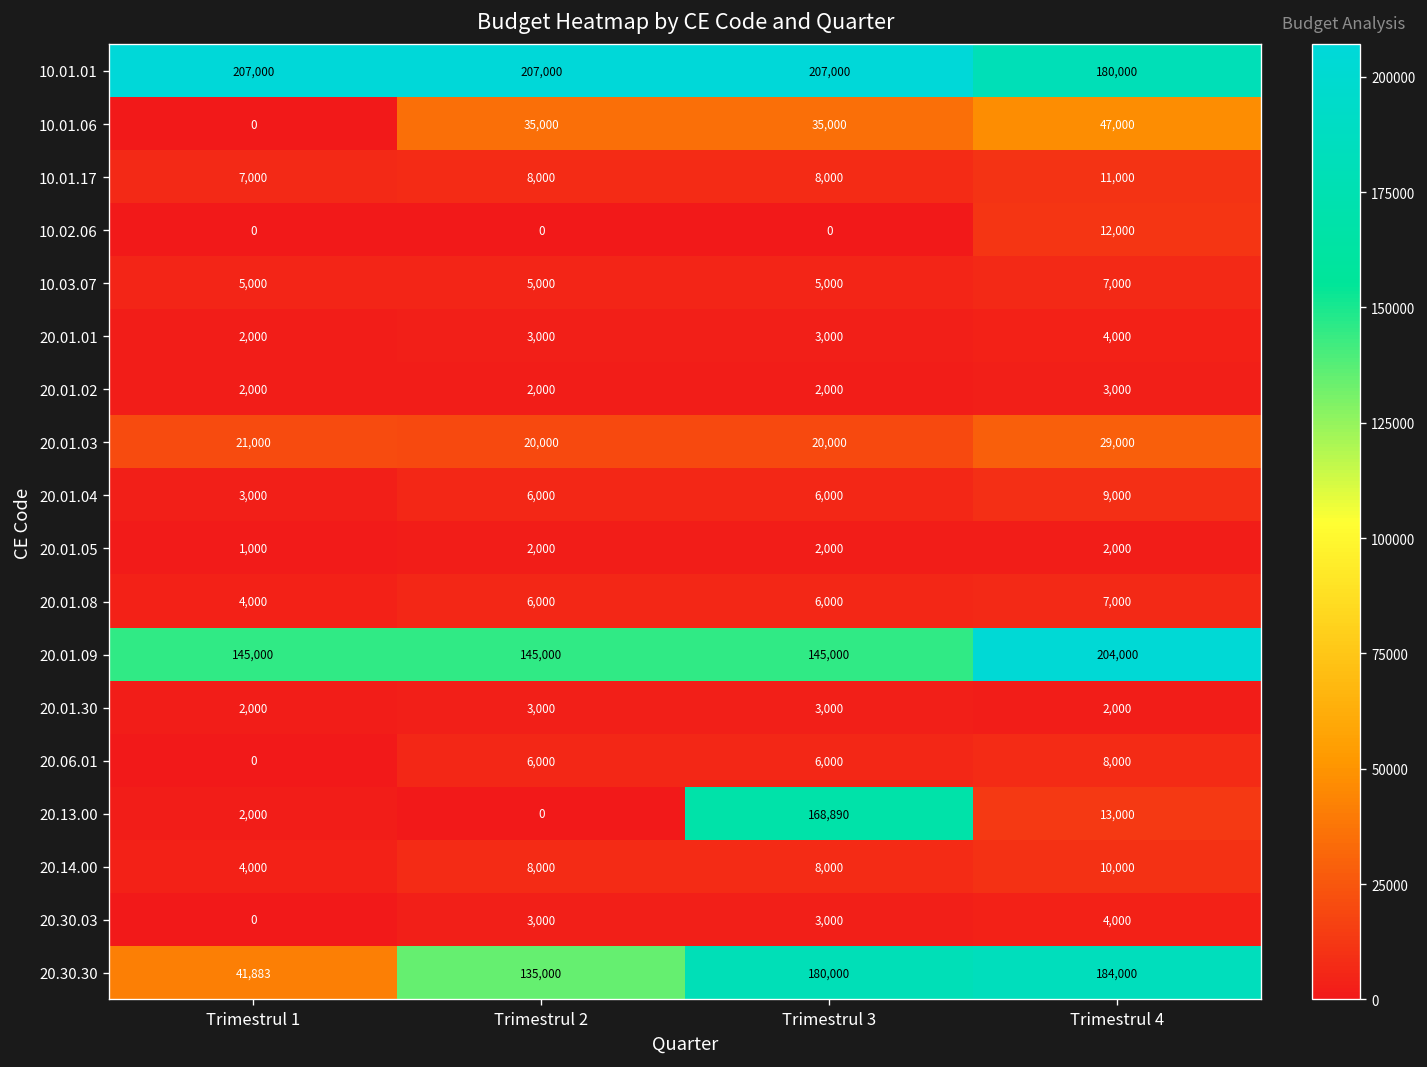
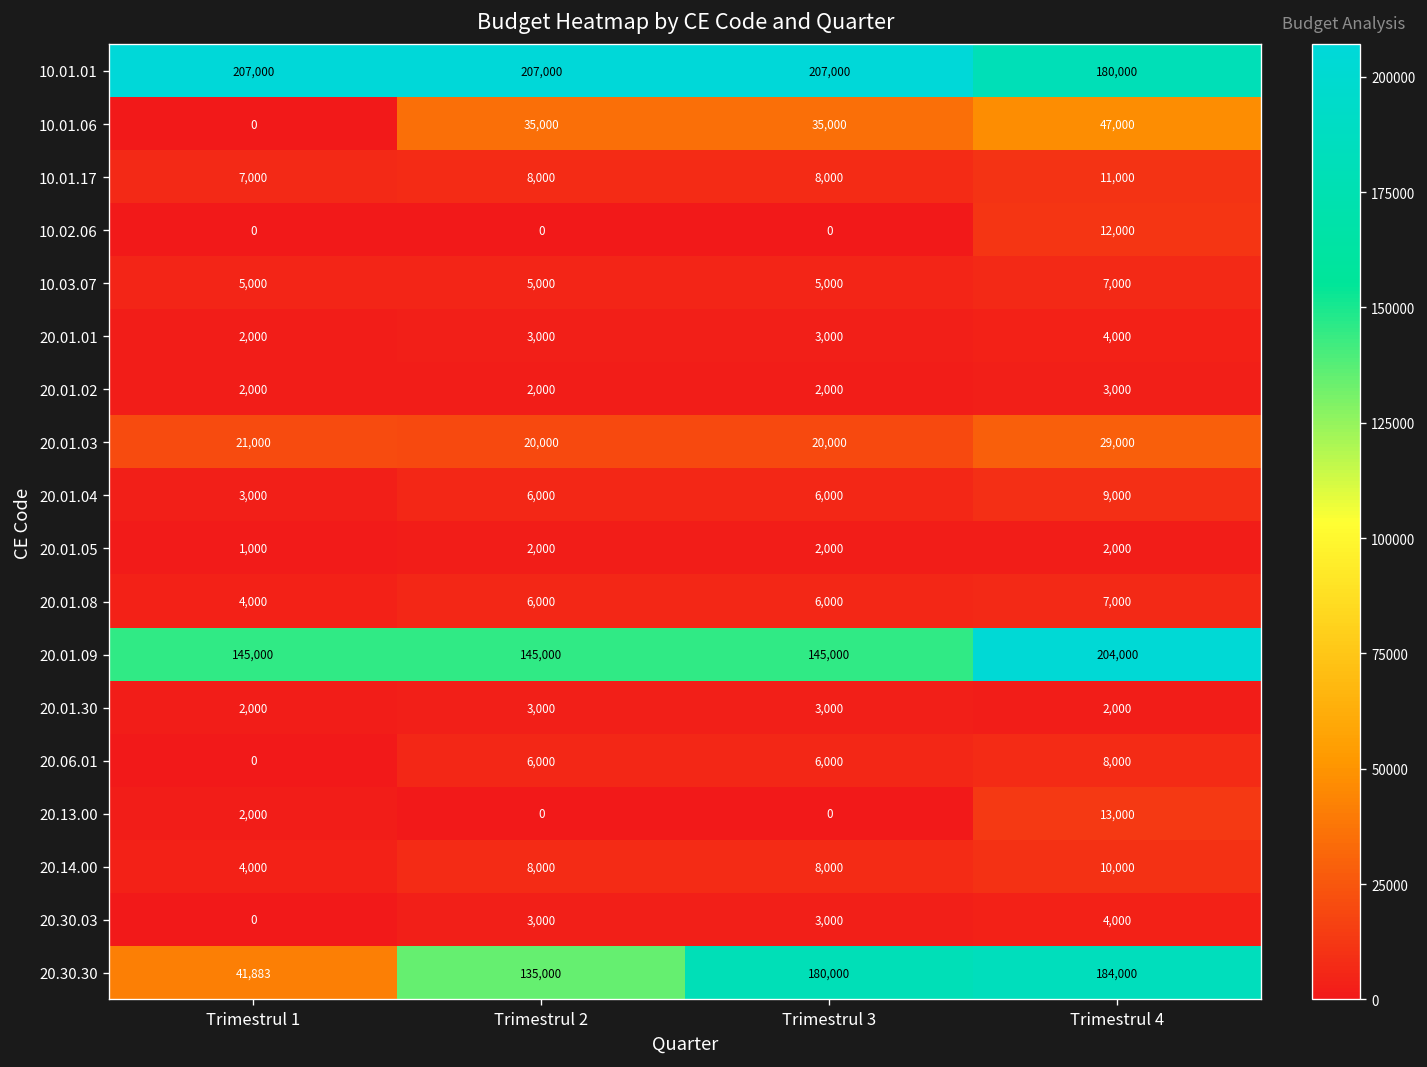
20.13.00, Trimestrul 3: 168,890 -> 0
